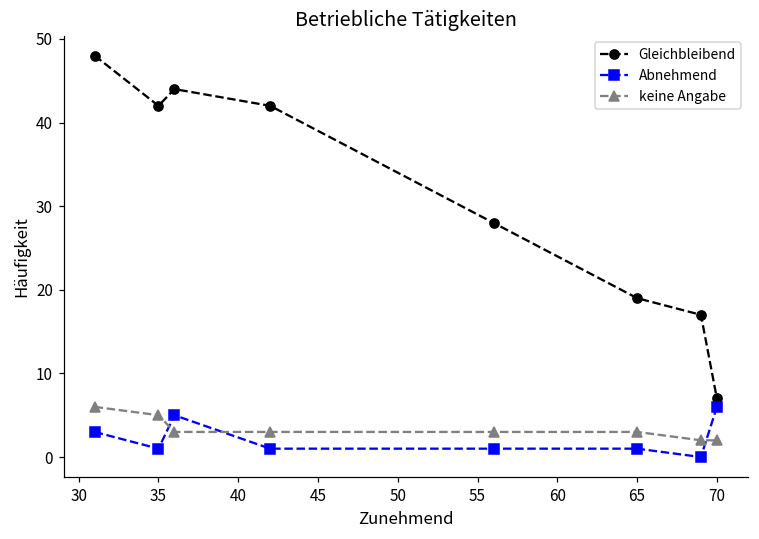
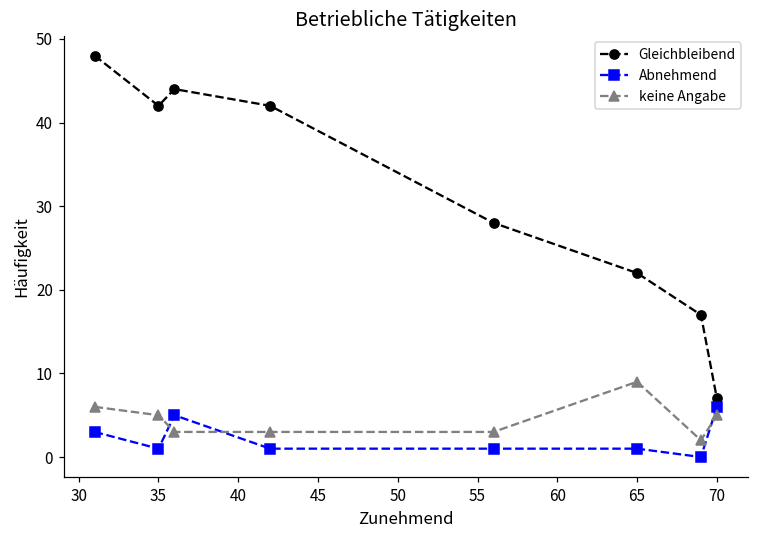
Gleichbleibend, 65: 19 -> 22
keine Angabe, 65: 3 -> 9
keine Angabe, 70: 2 -> 5
